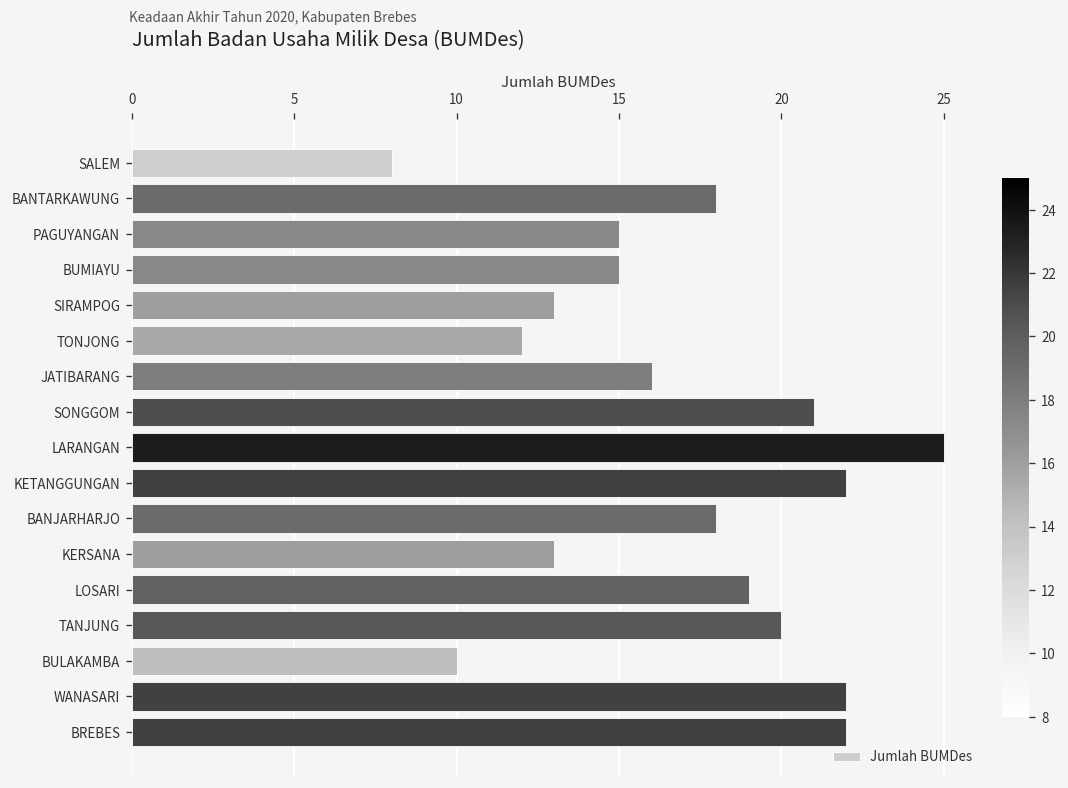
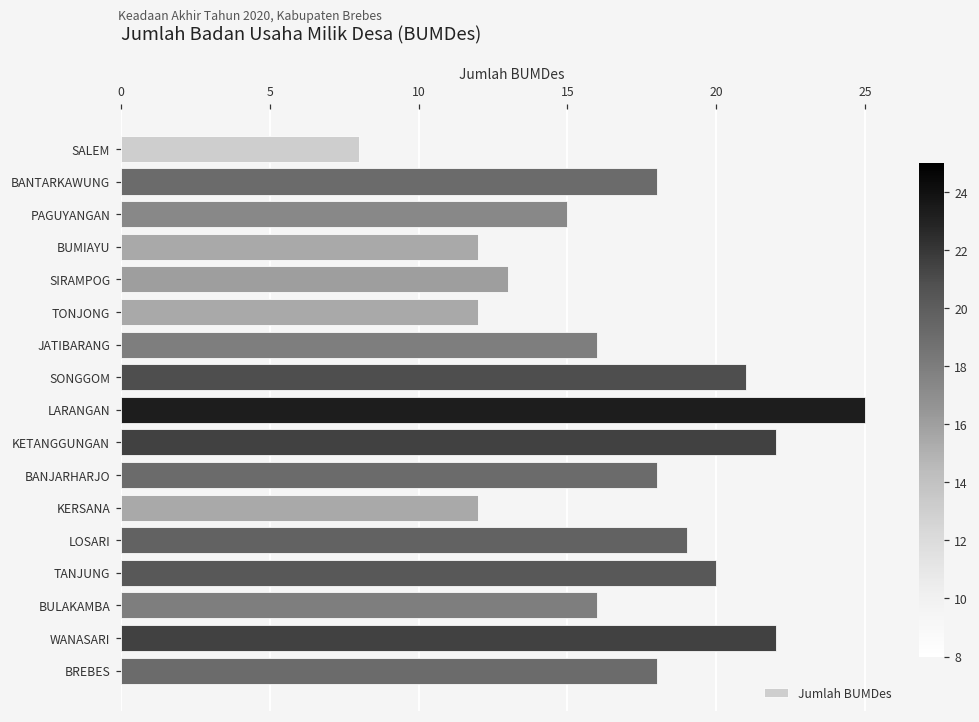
BUMIAYU: 15 -> 12
KERSANA: 13 -> 12
BULAKAMBA: 10 -> 16
BREBES: 22 -> 18
